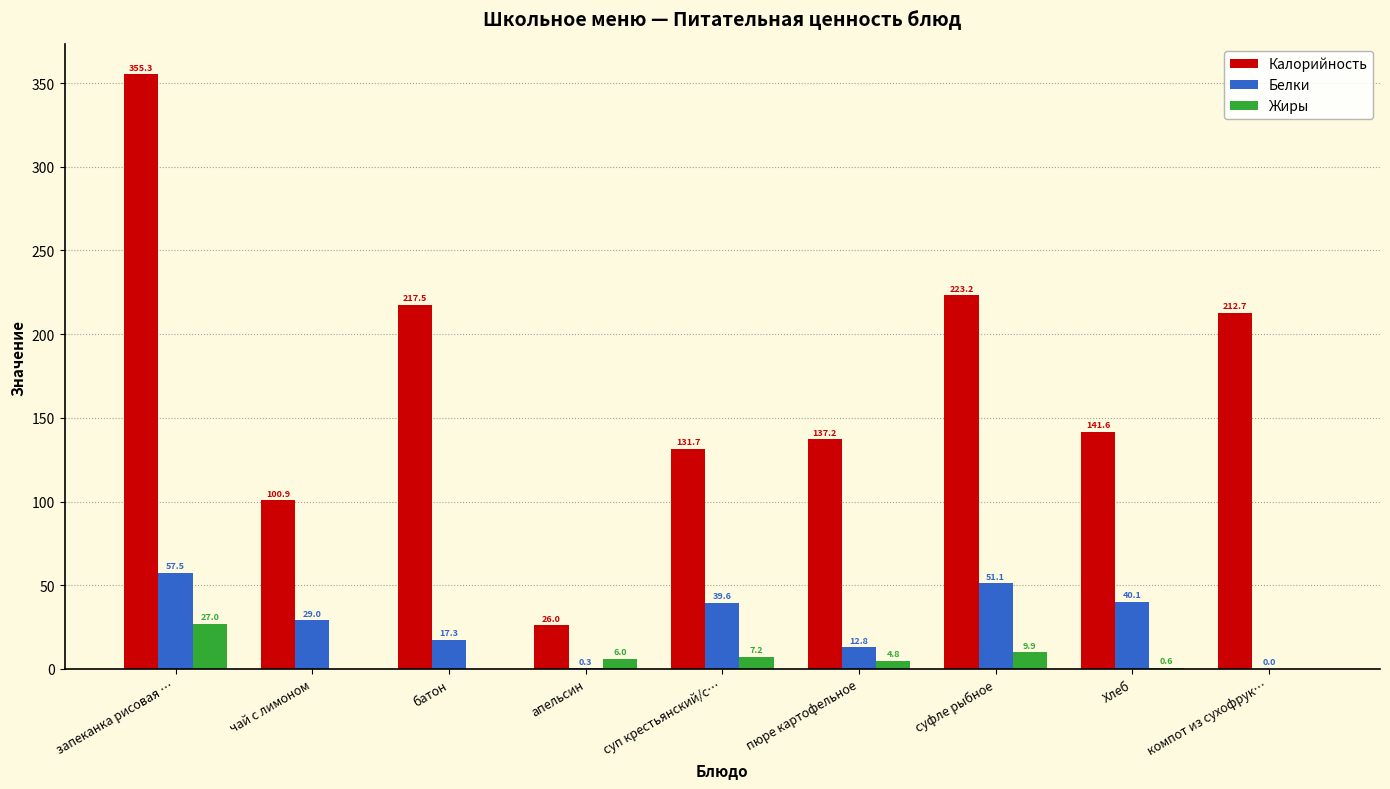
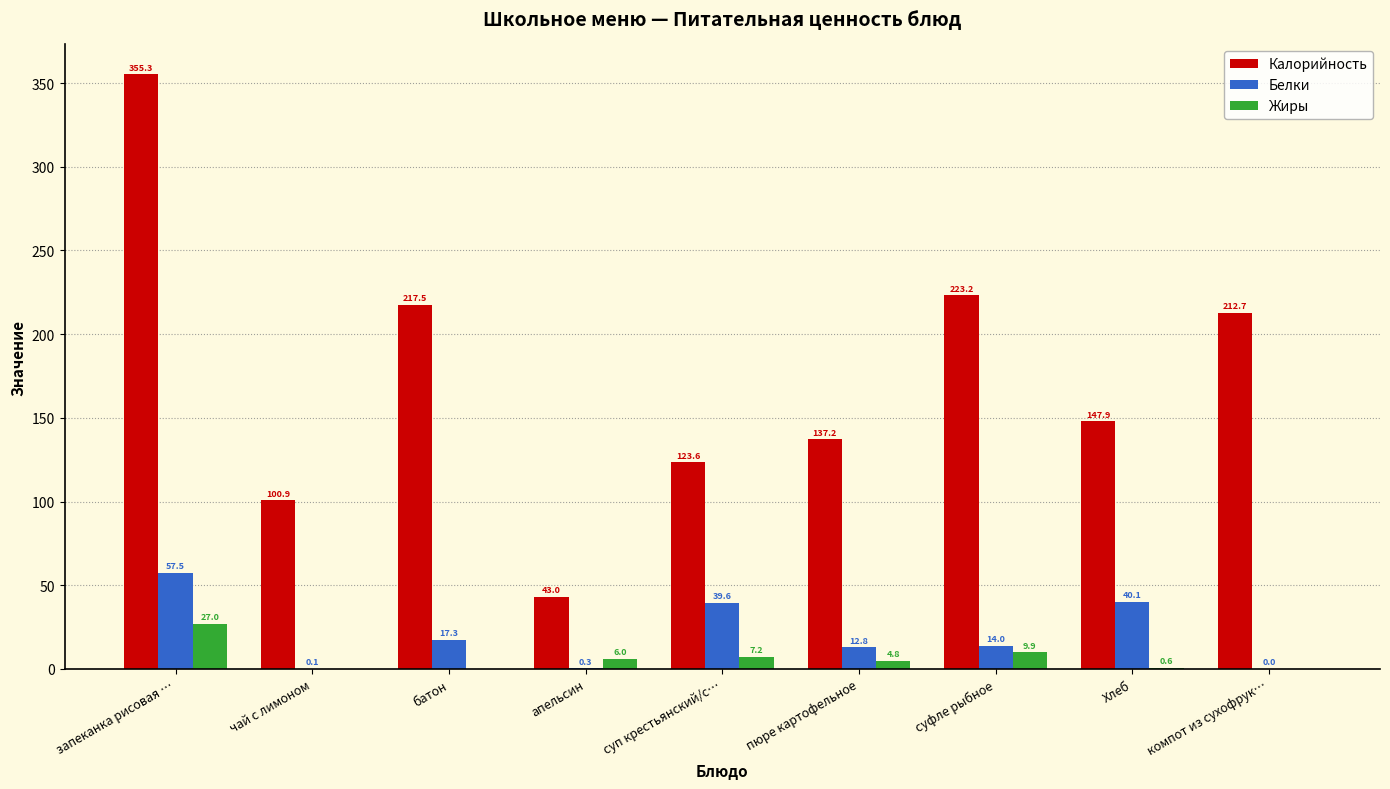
Белки, чай с лимоном: 29.0 -> 0.1
Калорийность, апельсин: 26.0 -> 43.0
Калорийность, суп крестьянский/с…: 131.7 -> 123.6
Белки, суфле рыбное: 51.1 -> 14.0
Калорийность, Хлеб: 141.6 -> 147.9
